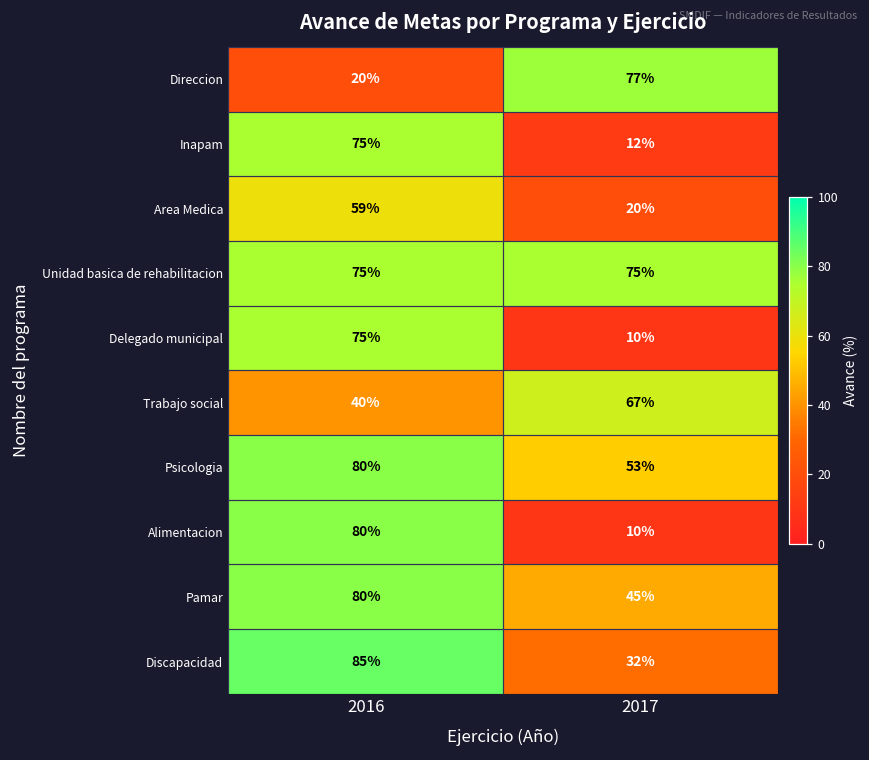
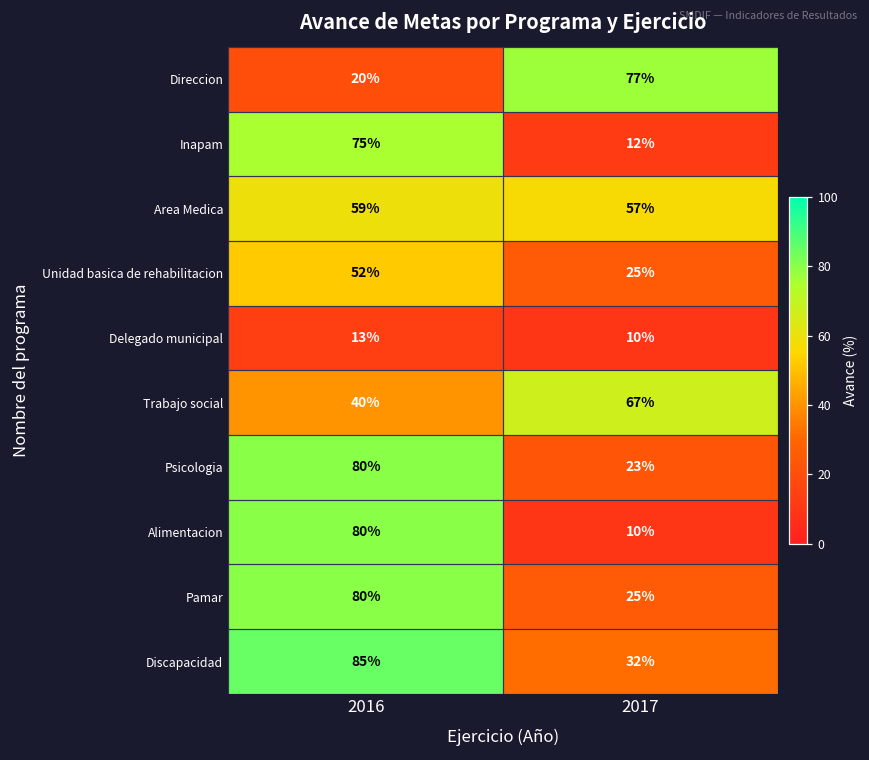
Area Medica, 2017: 20% -> 57%
Unidad basica de rehabilitacion, 2016: 75% -> 52%
Unidad basica de rehabilitacion, 2017: 75% -> 25%
Delegado municipal, 2016: 75% -> 13%
Psicologia, 2017: 53% -> 23%
Pamar, 2017: 45% -> 25%
